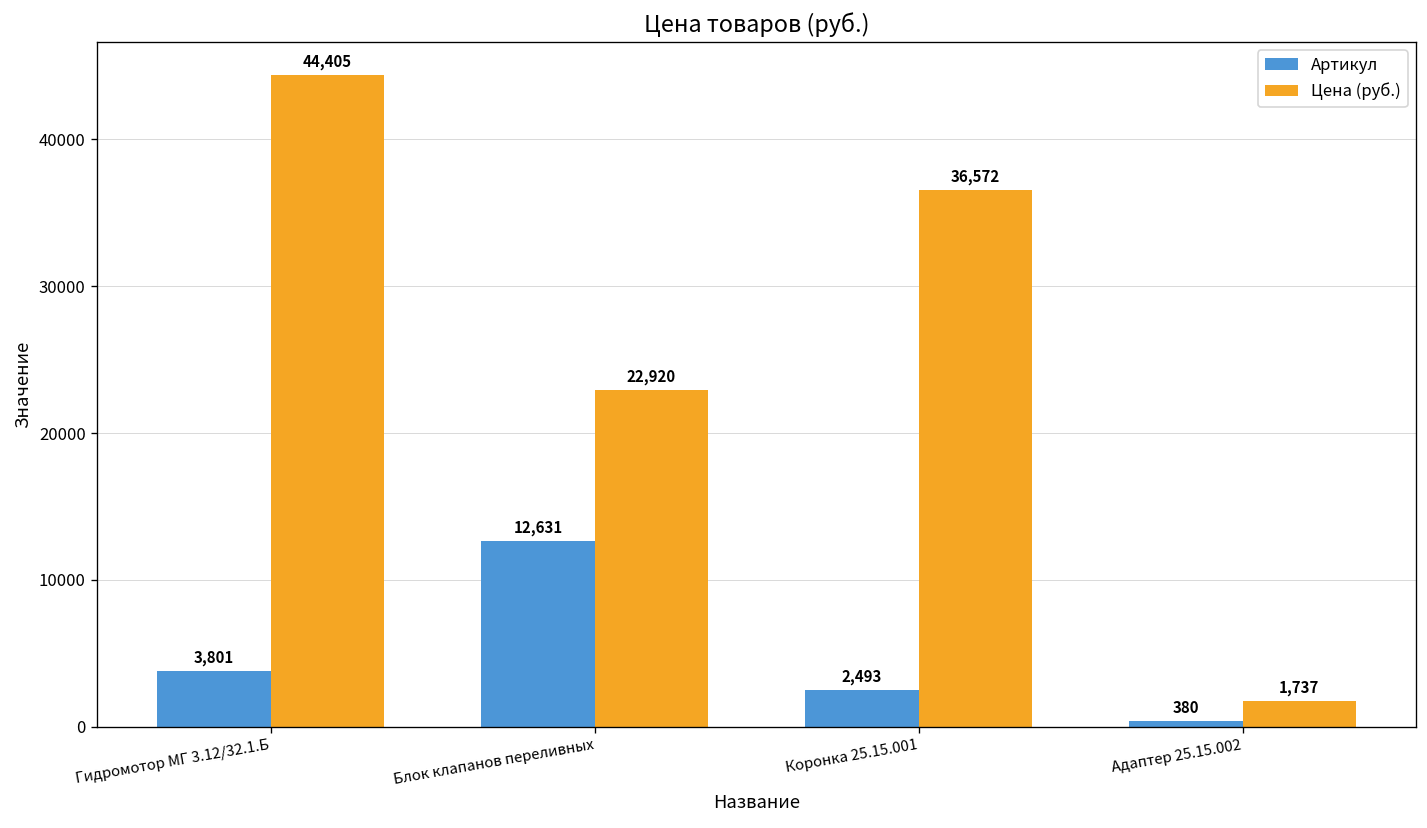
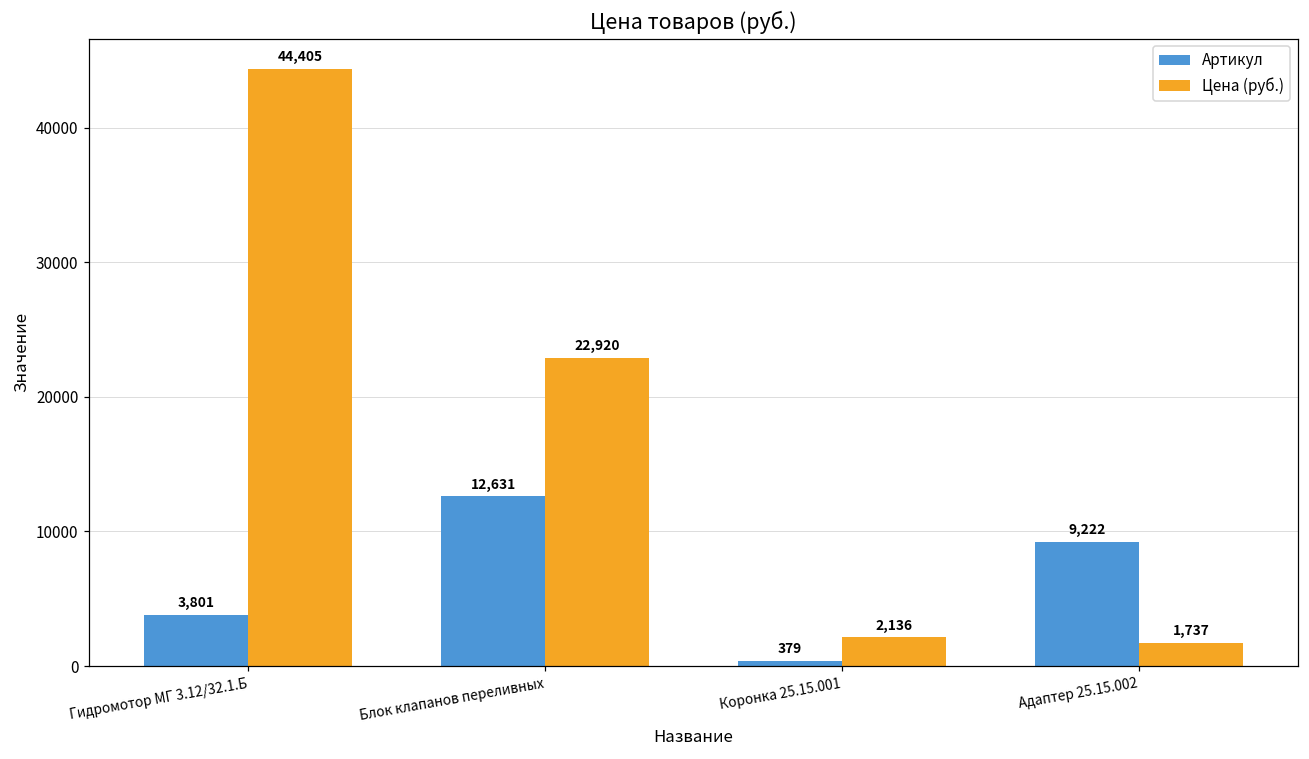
Артикул, Коронка 25.15.001: 2,493 -> 379
Цена (руб.), Коронка 25.15.001: 36,572 -> 2,136
Артикул, Адаптер 25.15.002: 380 -> 9,222
